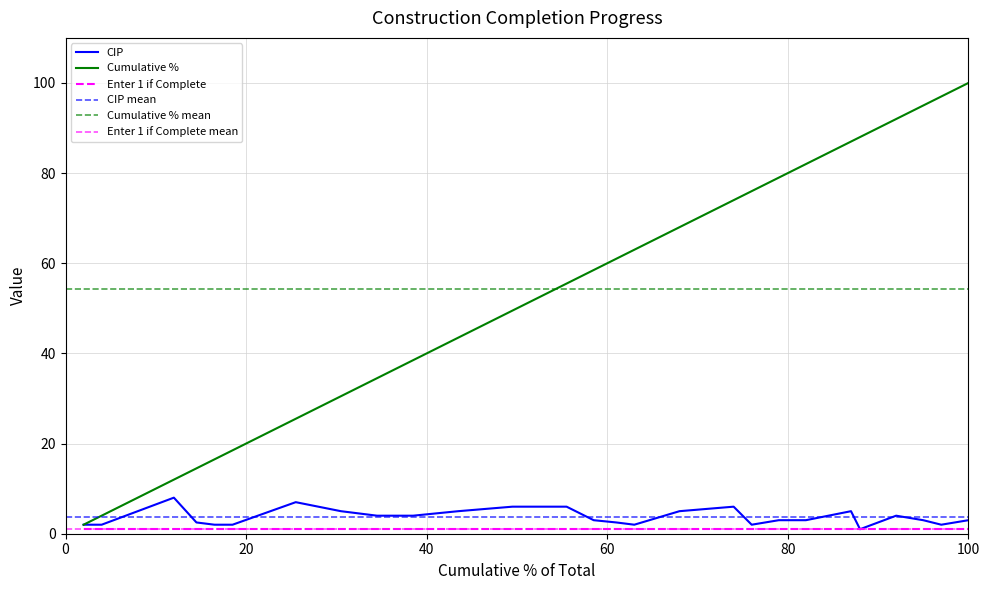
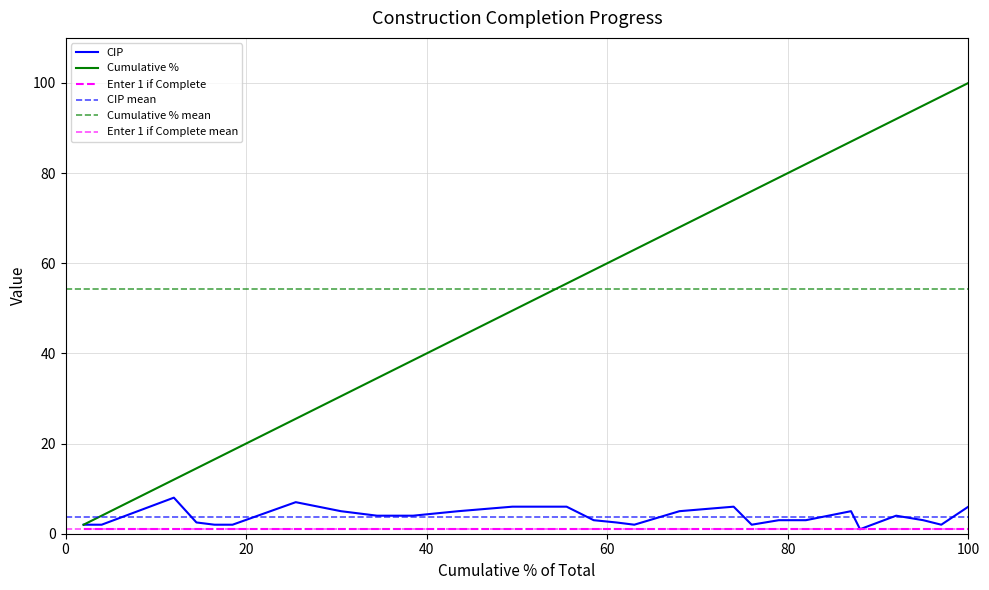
CIP, 100: 3 -> 6
